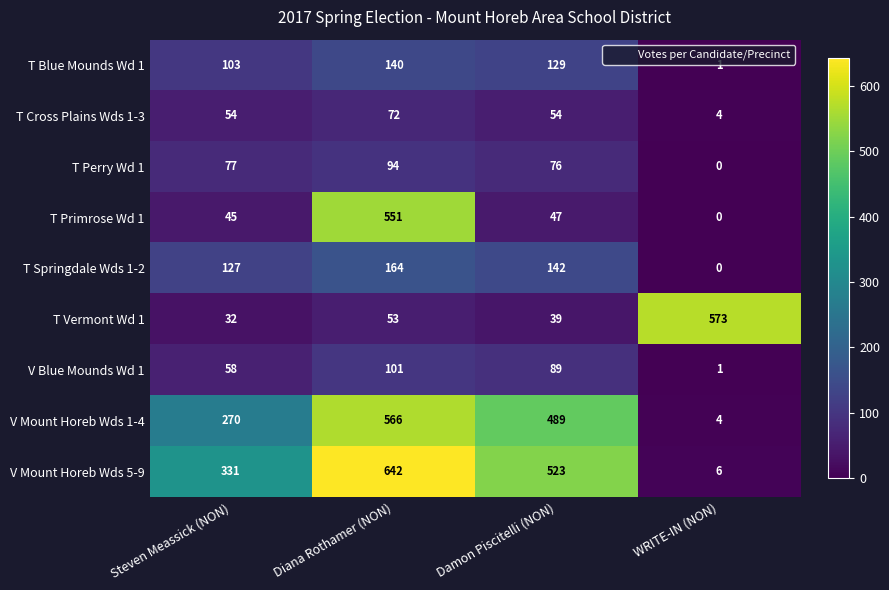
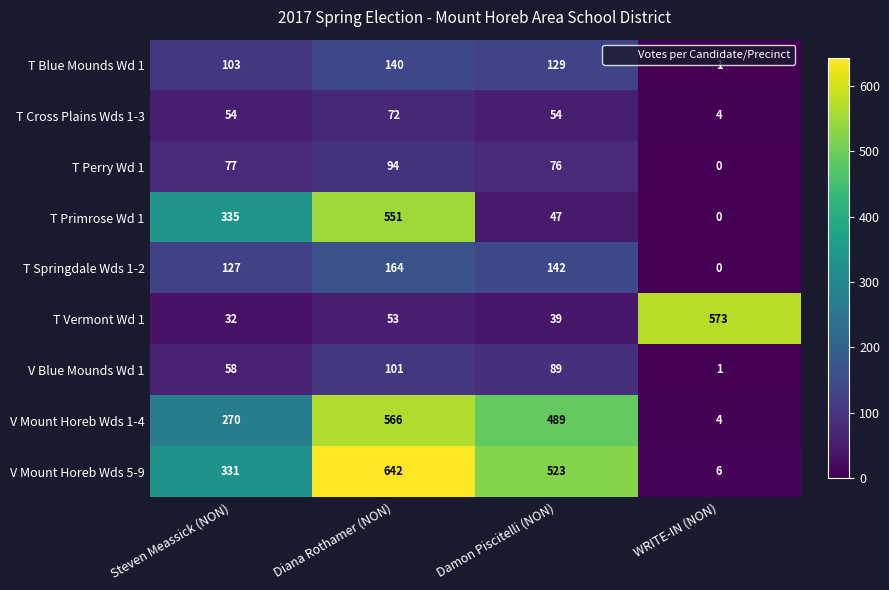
T Primrose Wd 1, Steven Meassick (NON): 45 -> 335
